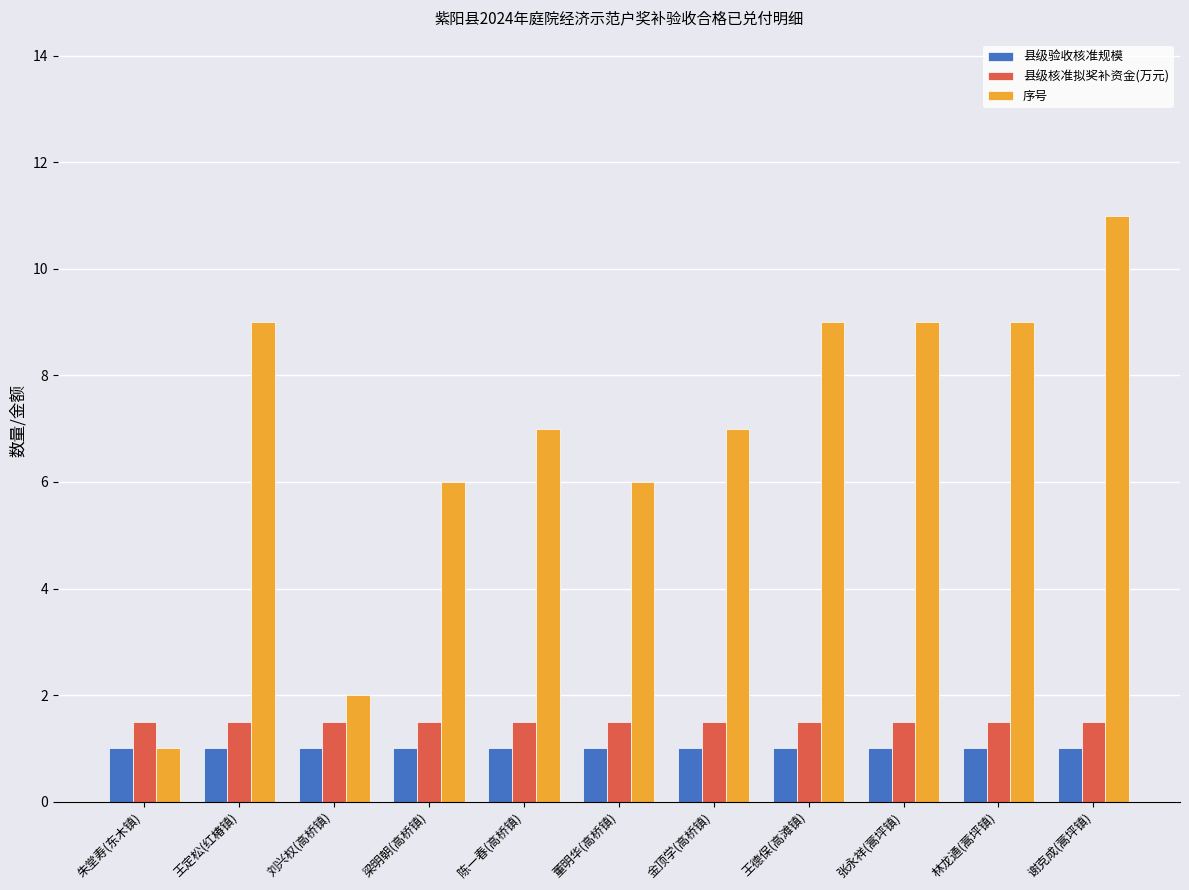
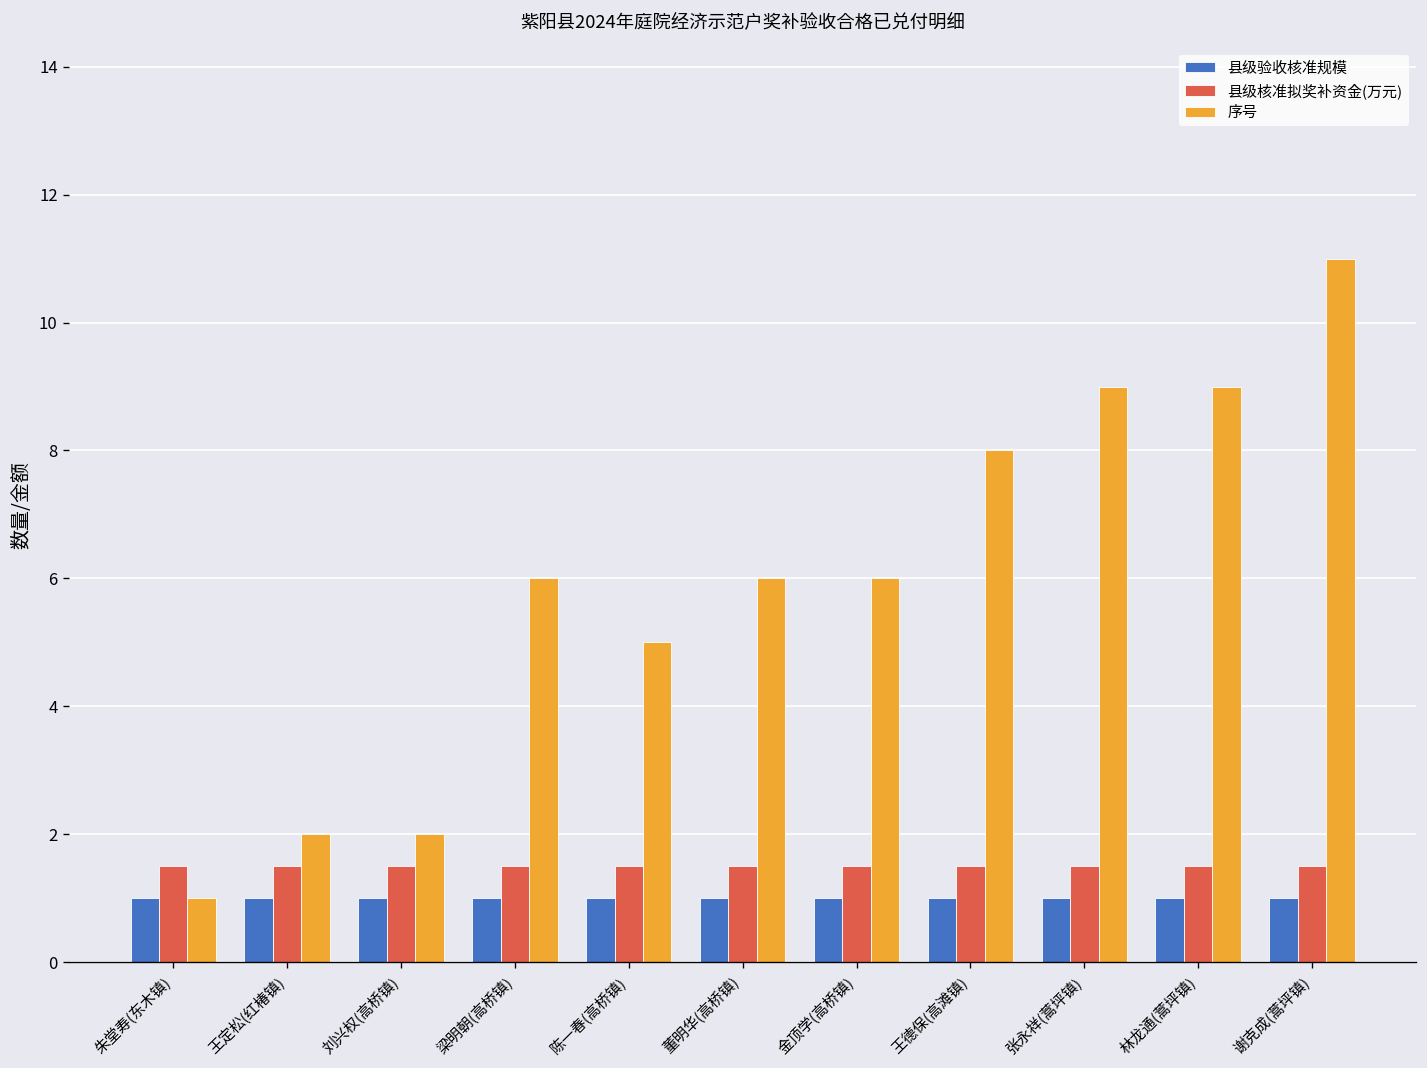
序号, 王定松(红椿镇): 9 -> 2
序号, 陈一春(高桥镇): 7 -> 5
序号, 金顶学(高桥镇): 7 -> 6
序号, 王德保(高滩镇): 9 -> 8
